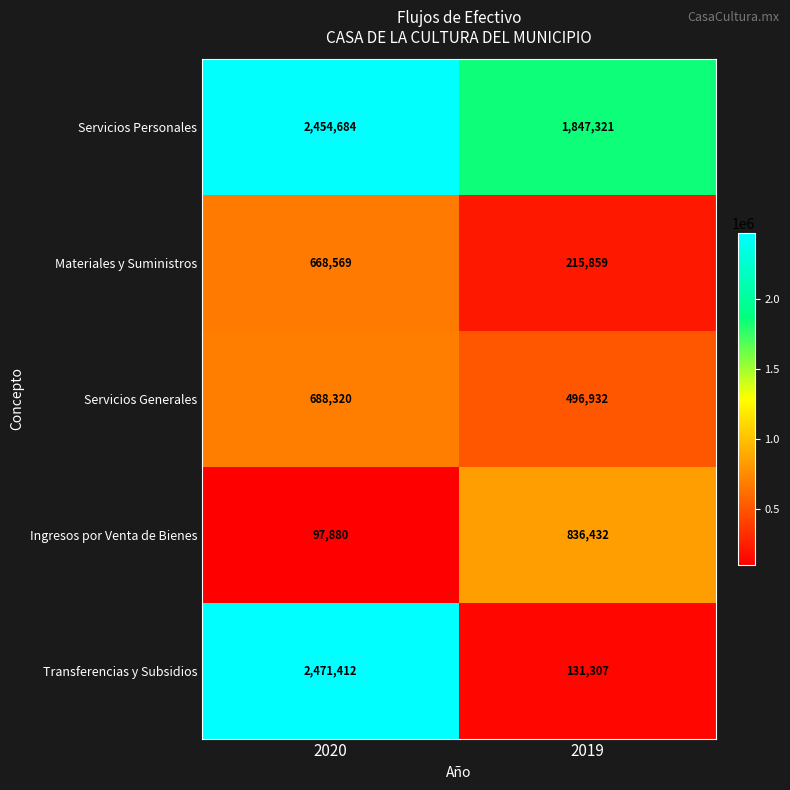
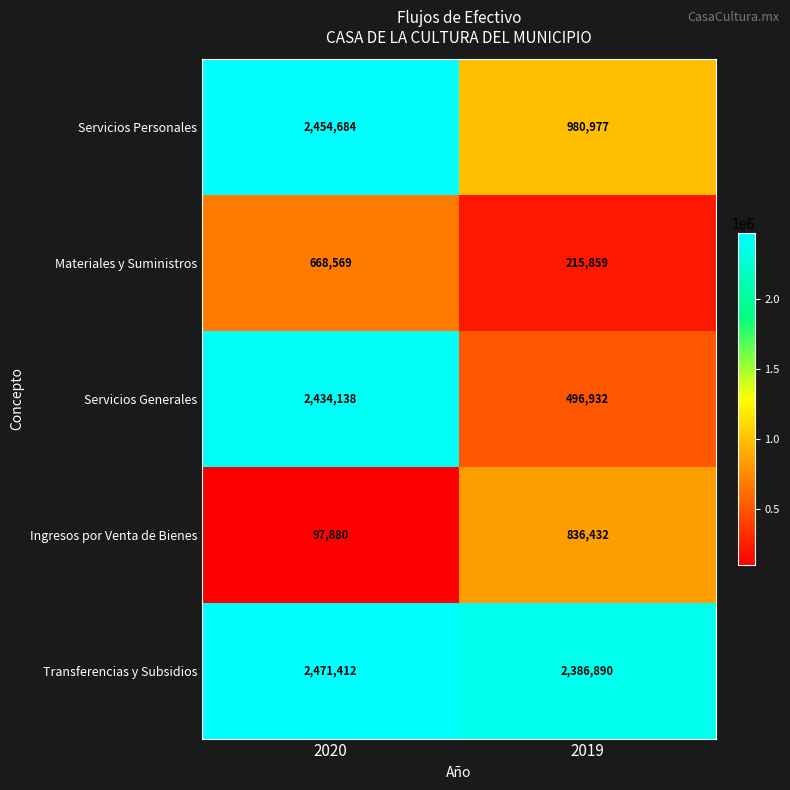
Servicios Personales, 2019: 1,847,321 -> 980,977
Servicios Generales, 2020: 688,320 -> 2,434,138
Transferencias y Subsidios, 2019: 131,307 -> 2,386,890
